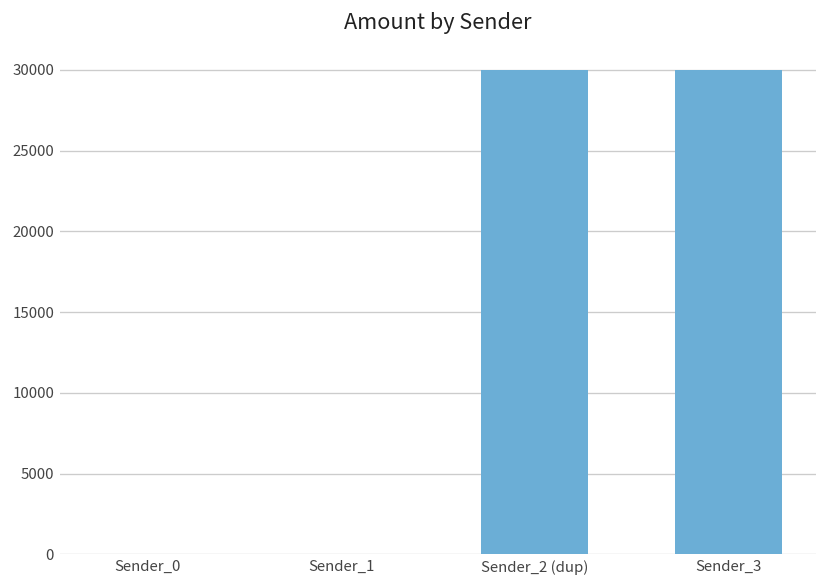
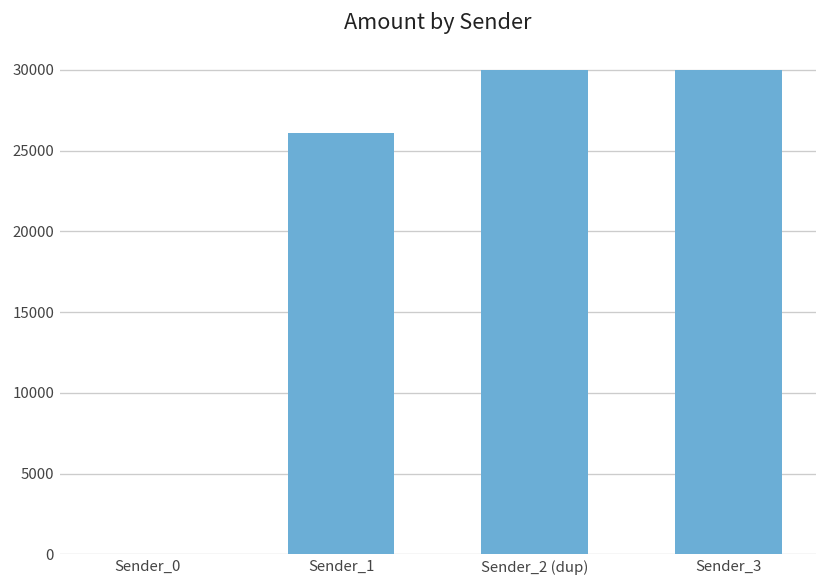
Sender_1: 0 -> 26100
